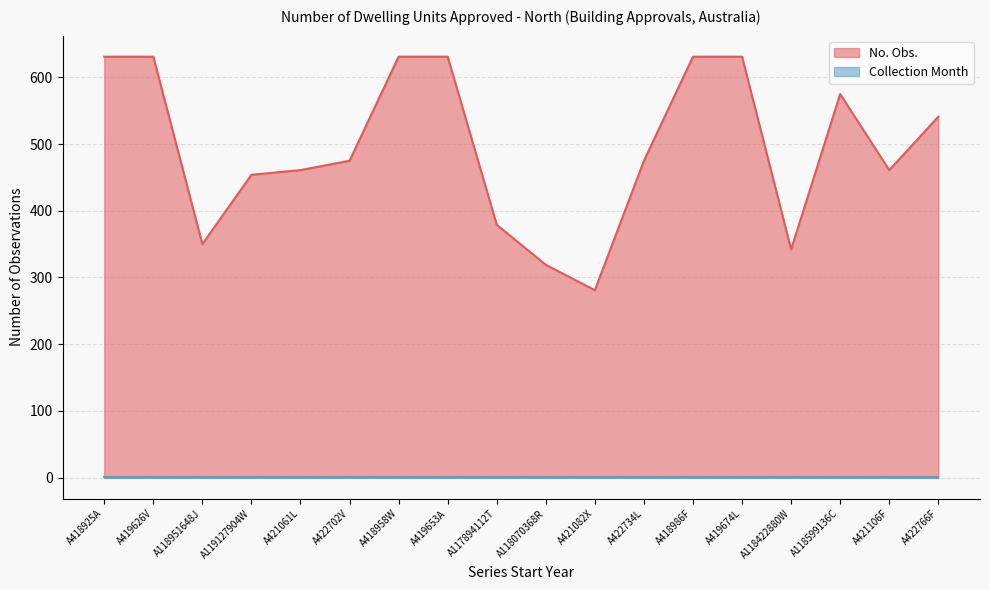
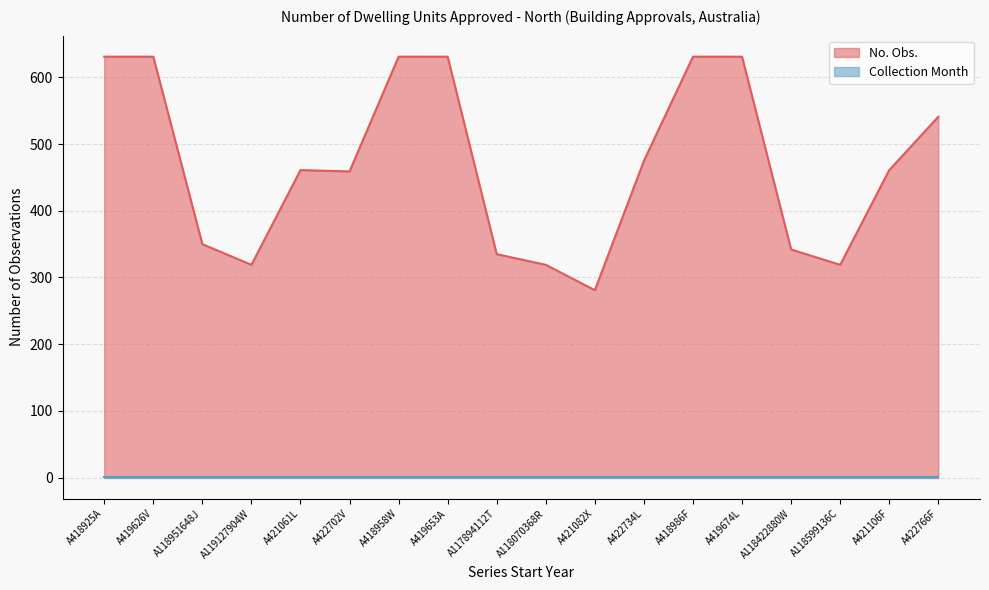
No. Obs., A119127904W: 450 -> 320
No. Obs., A422702V: 480 -> 460
No. Obs., A117894112T: 380 -> 340
No. Obs., A118599136C: 580 -> 320
